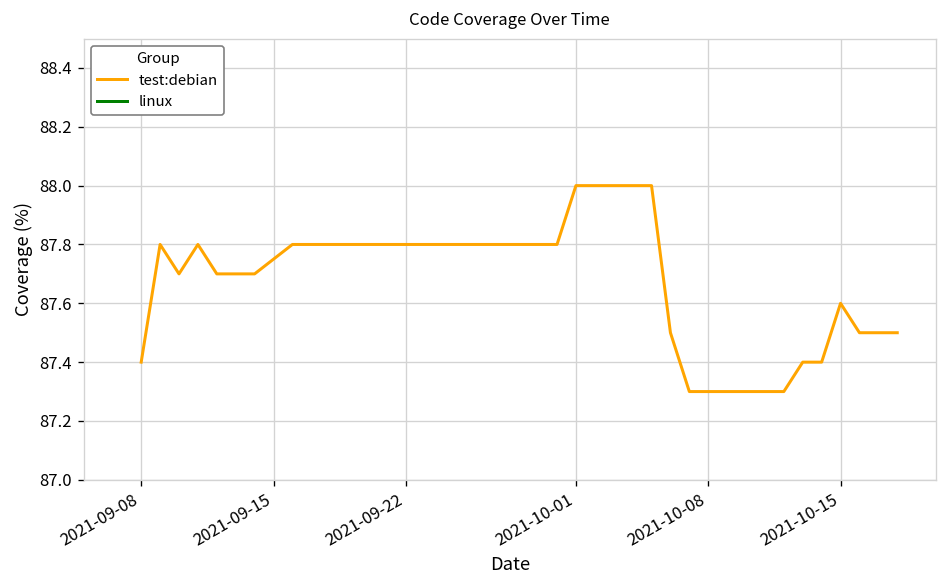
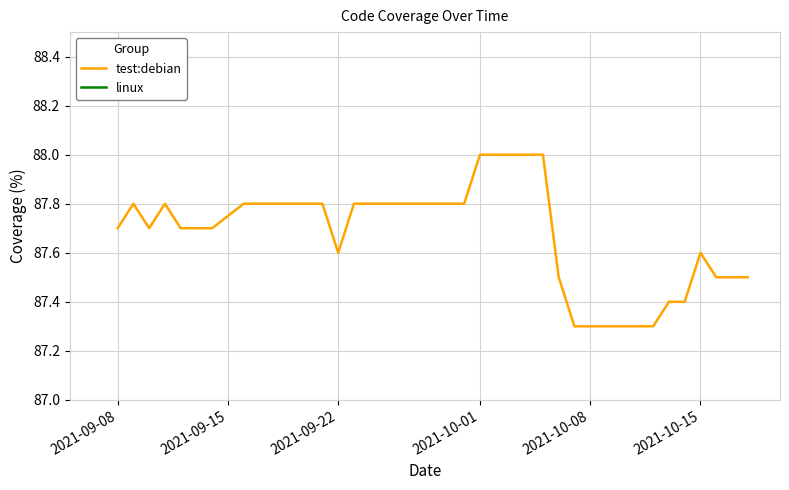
test:debian, 2021-09-08: 87.4 -> 87.7
test:debian, 2021-09-22: 87.8 -> 87.6
